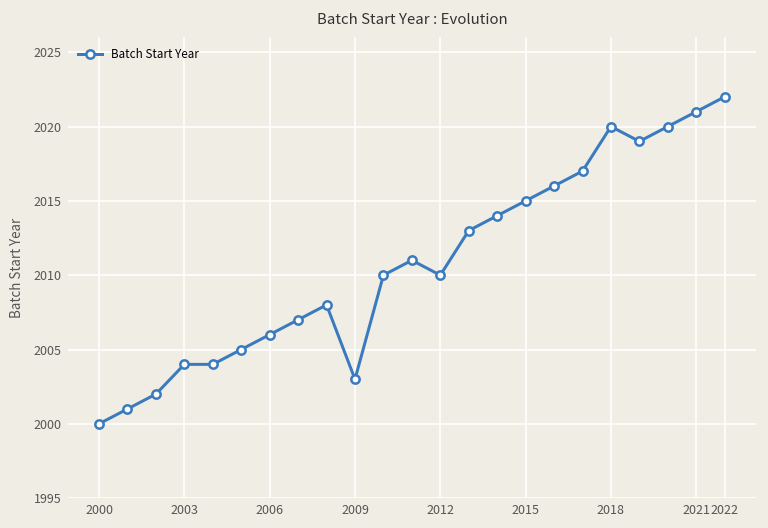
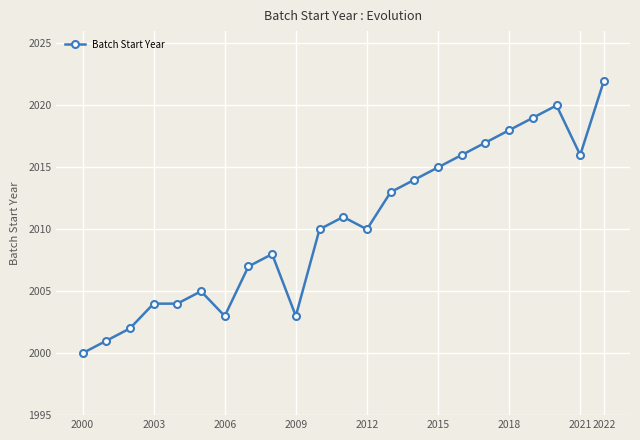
2006: 2006 -> 2003
2018: 2020 -> 2018
2021: 2021 -> 2016
